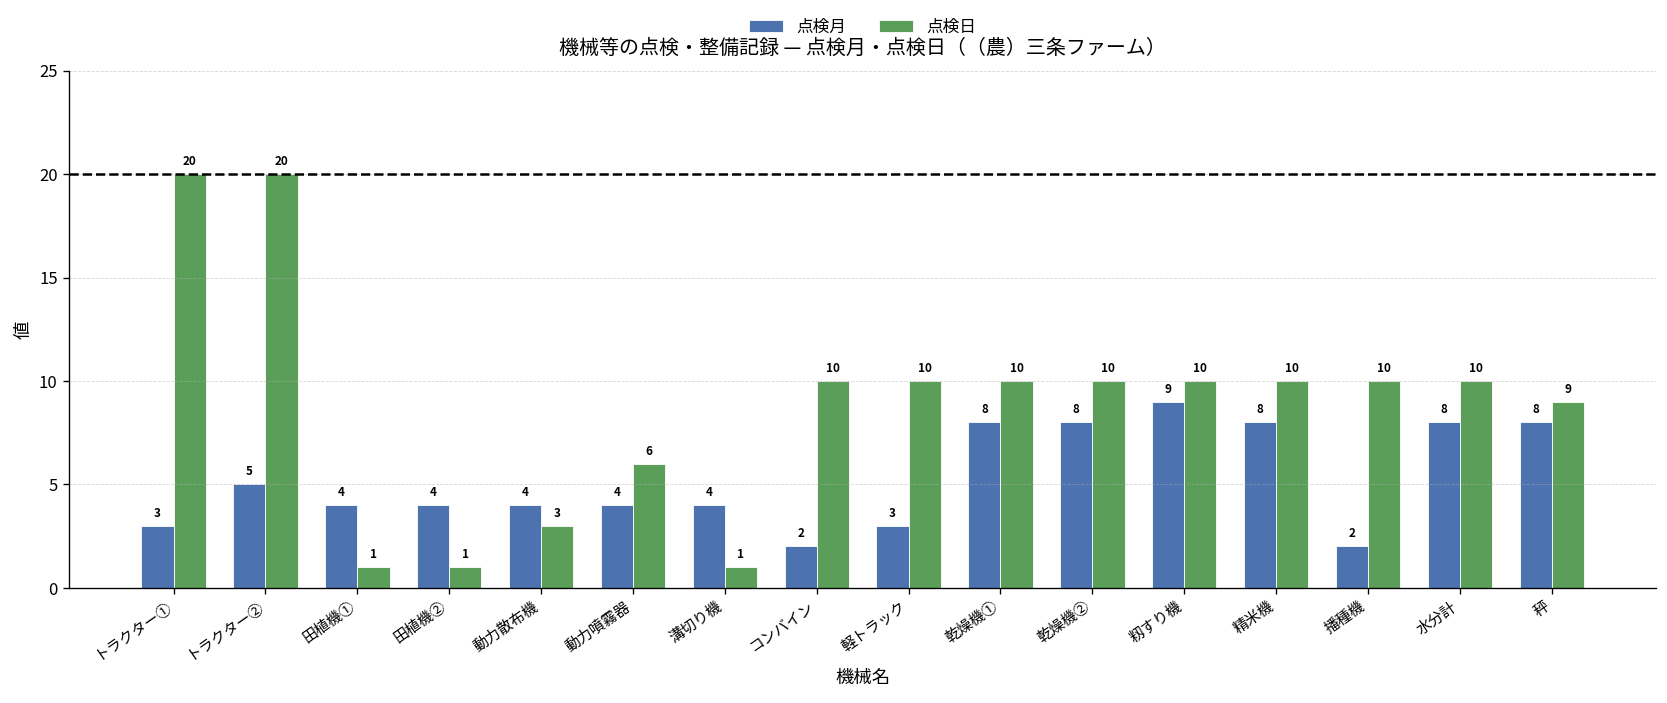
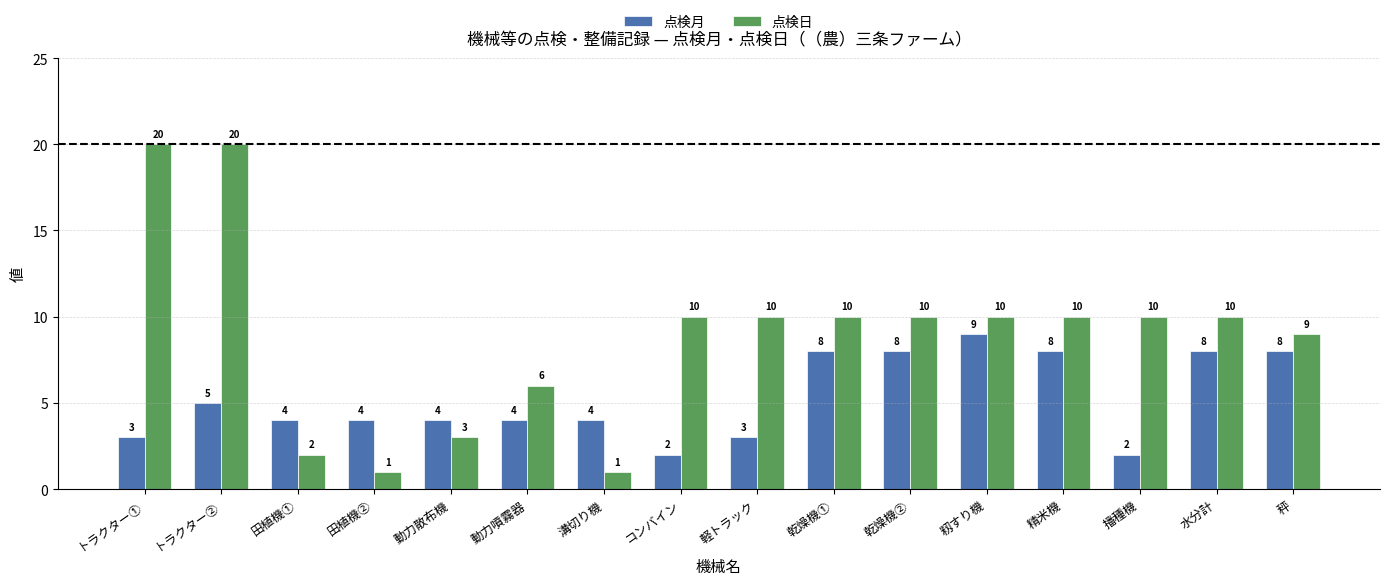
点検日, 田植機①: 1 -> 2
